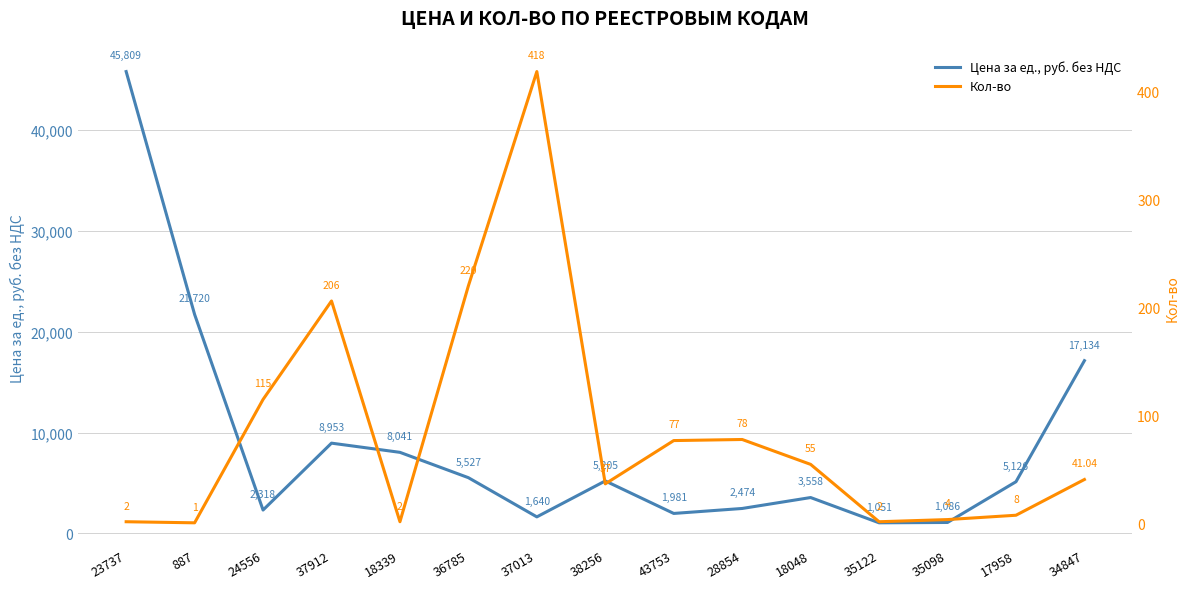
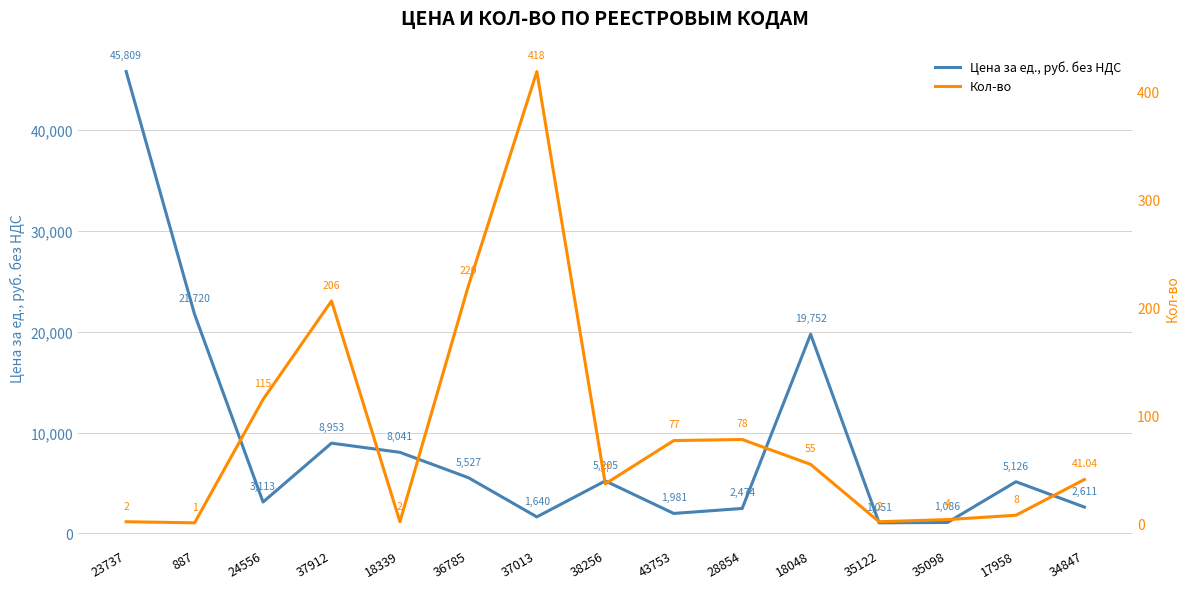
Цена за ед., руб. без НДС, 24556: 2,318 -> 3,113
Цена за ед., руб. без НДС, 18048: 3,558 -> 19,752
Цена за ед., руб. без НДС, 34847: 17,134 -> 2,611
